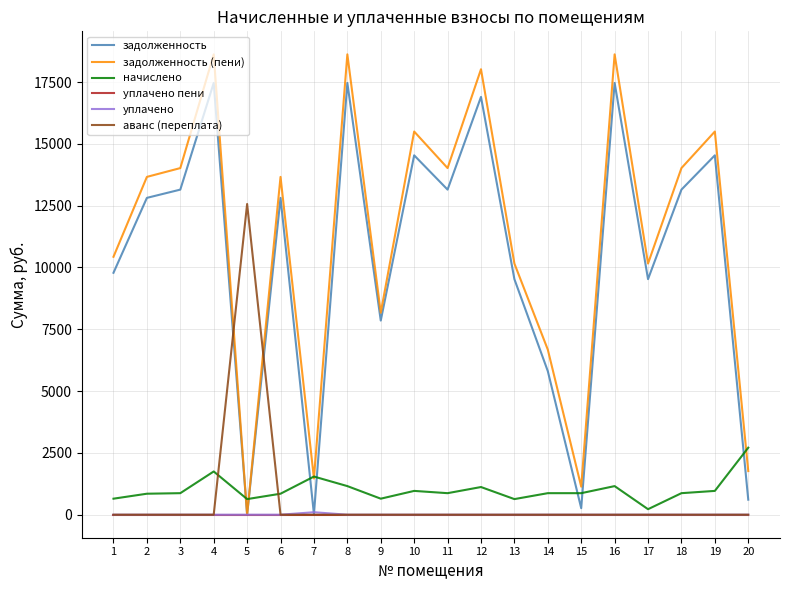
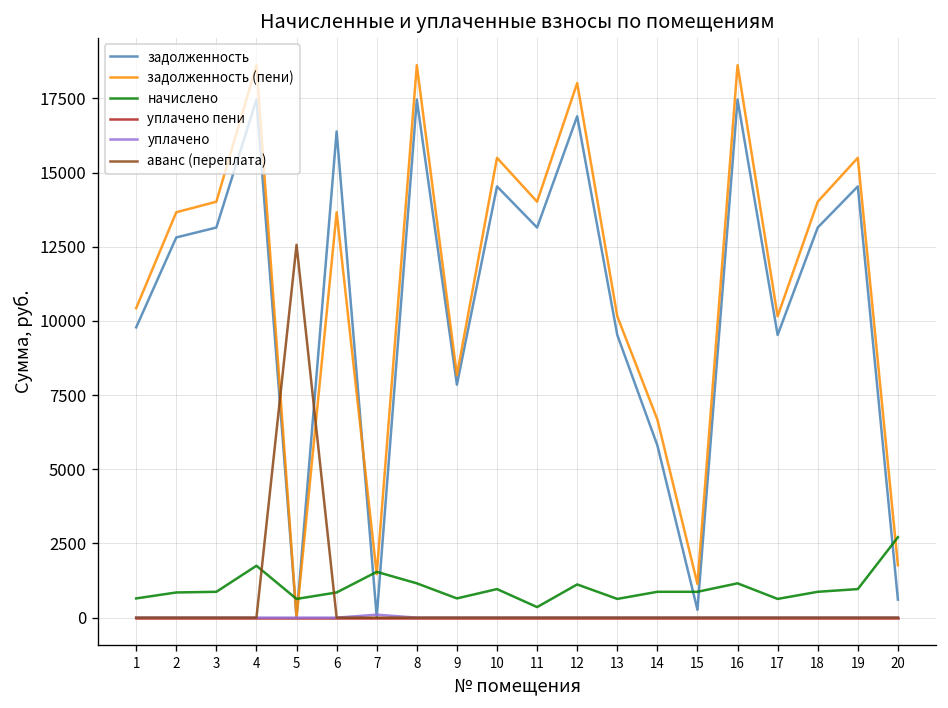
задолженность, 6: 12800 -> 16400
начислено, 11: 900 -> 400
начислено, 17: 200 -> 600
